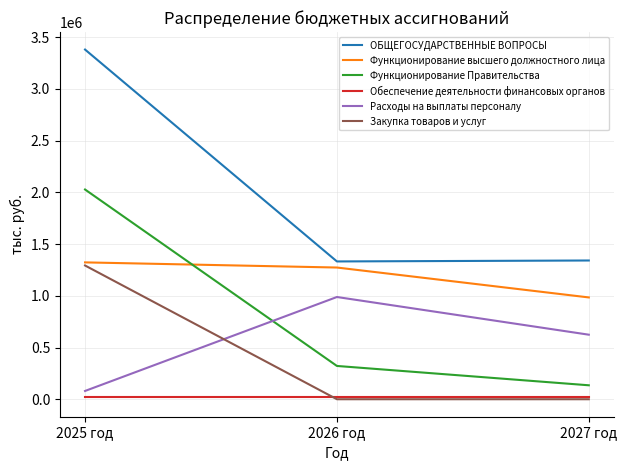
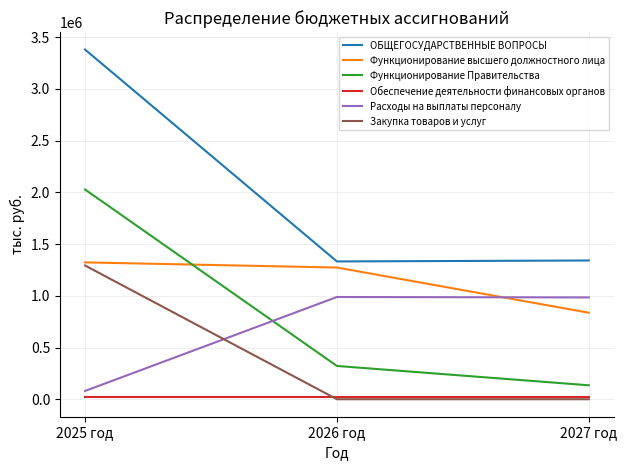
Функционирование высшего должностного лица, 2027 год: 980000 -> 840000
Расходы на выплаты персоналу, 2027 год: 620000 -> 980000
